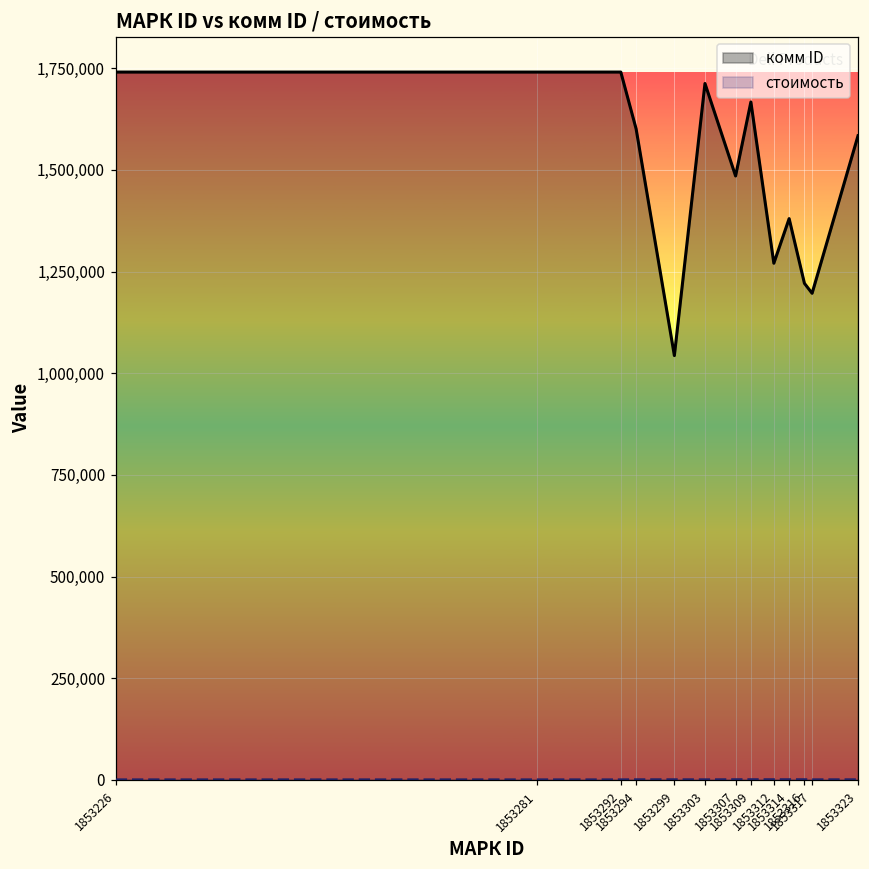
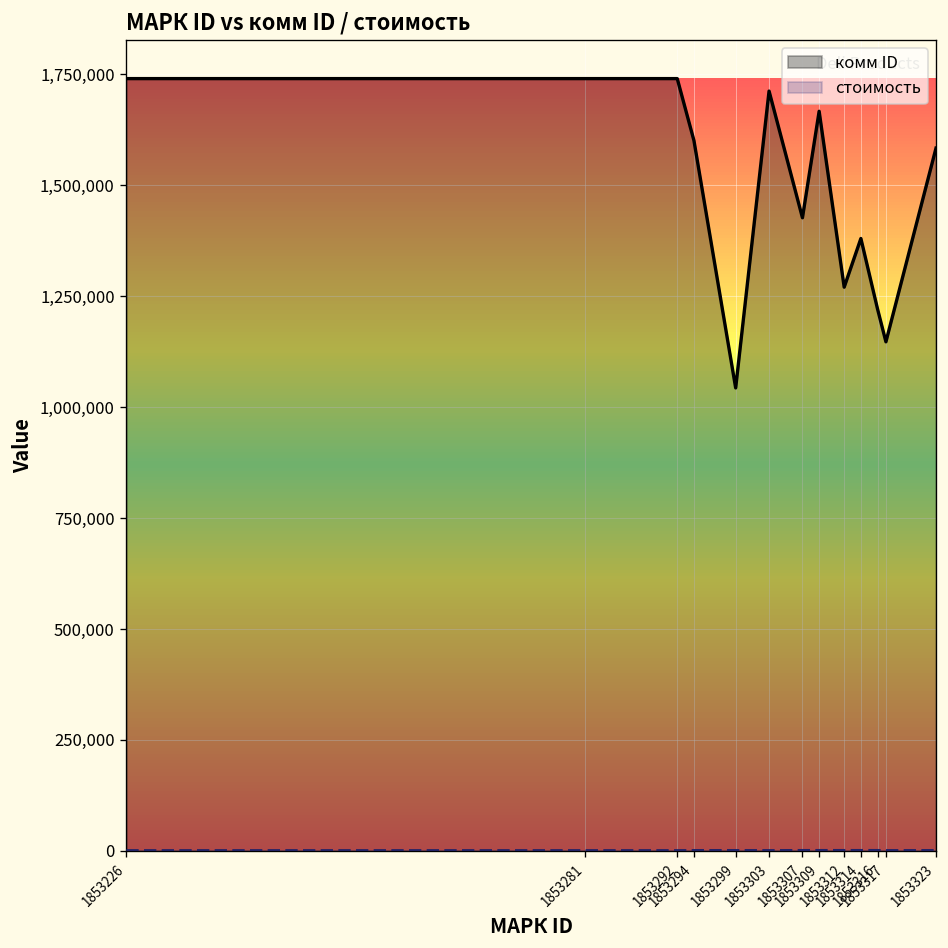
комм ID, 1853307: 1,480,000 -> 1,430,000
комм ID, 1853317: 1,200,000 -> 1,150,000
